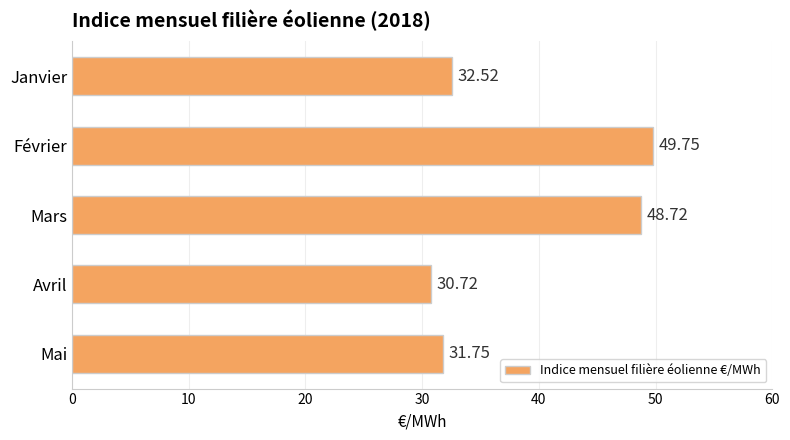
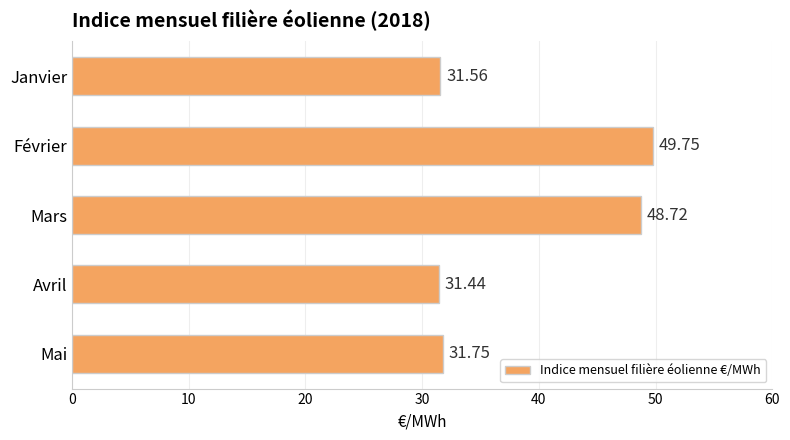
Janvier: 32.52 -> 31.56
Avril: 30.72 -> 31.44
